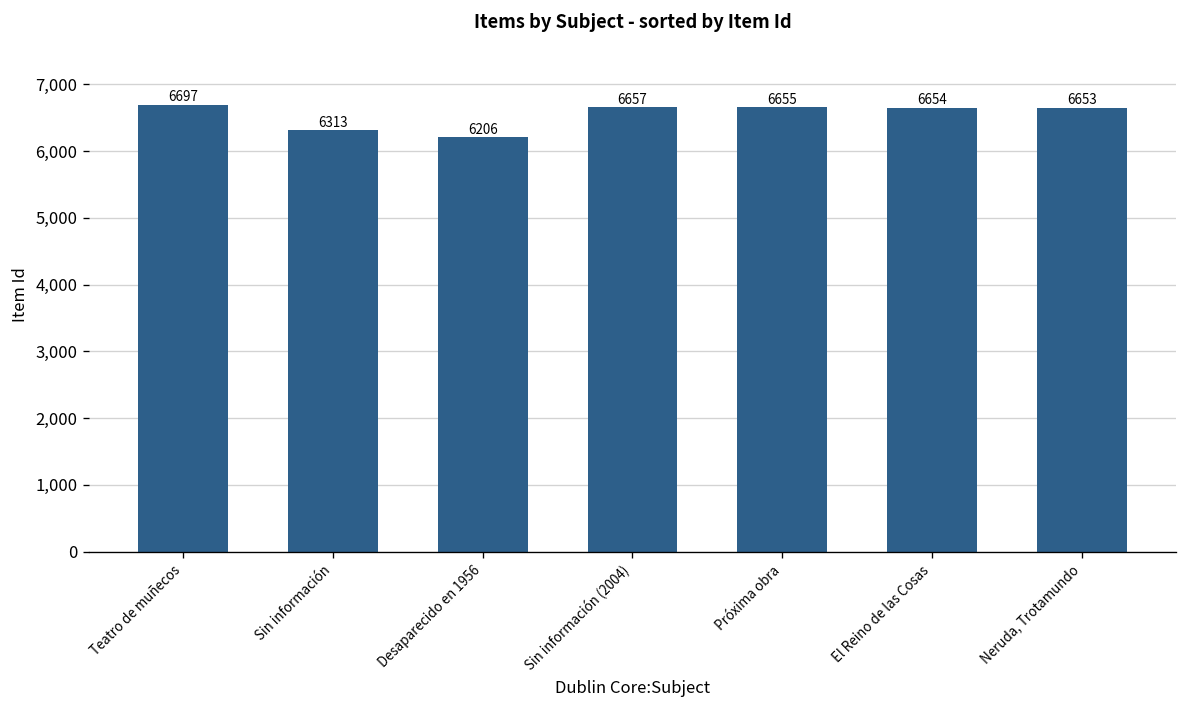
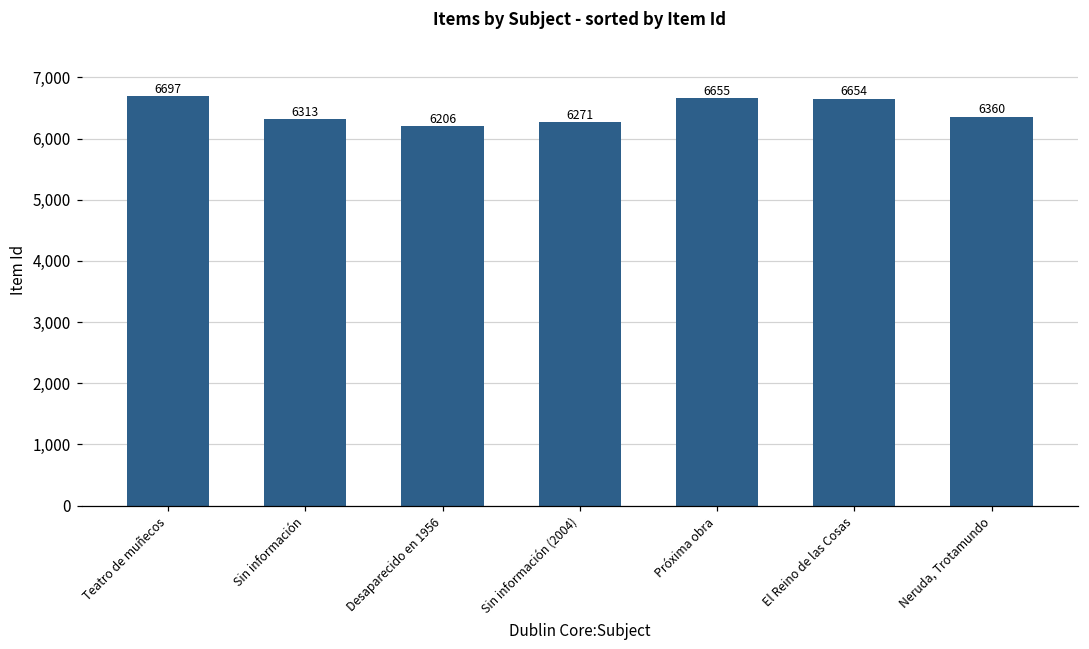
Sin información (2004): 6657 -> 6271
Neruda, Trotamundo: 6653 -> 6360
